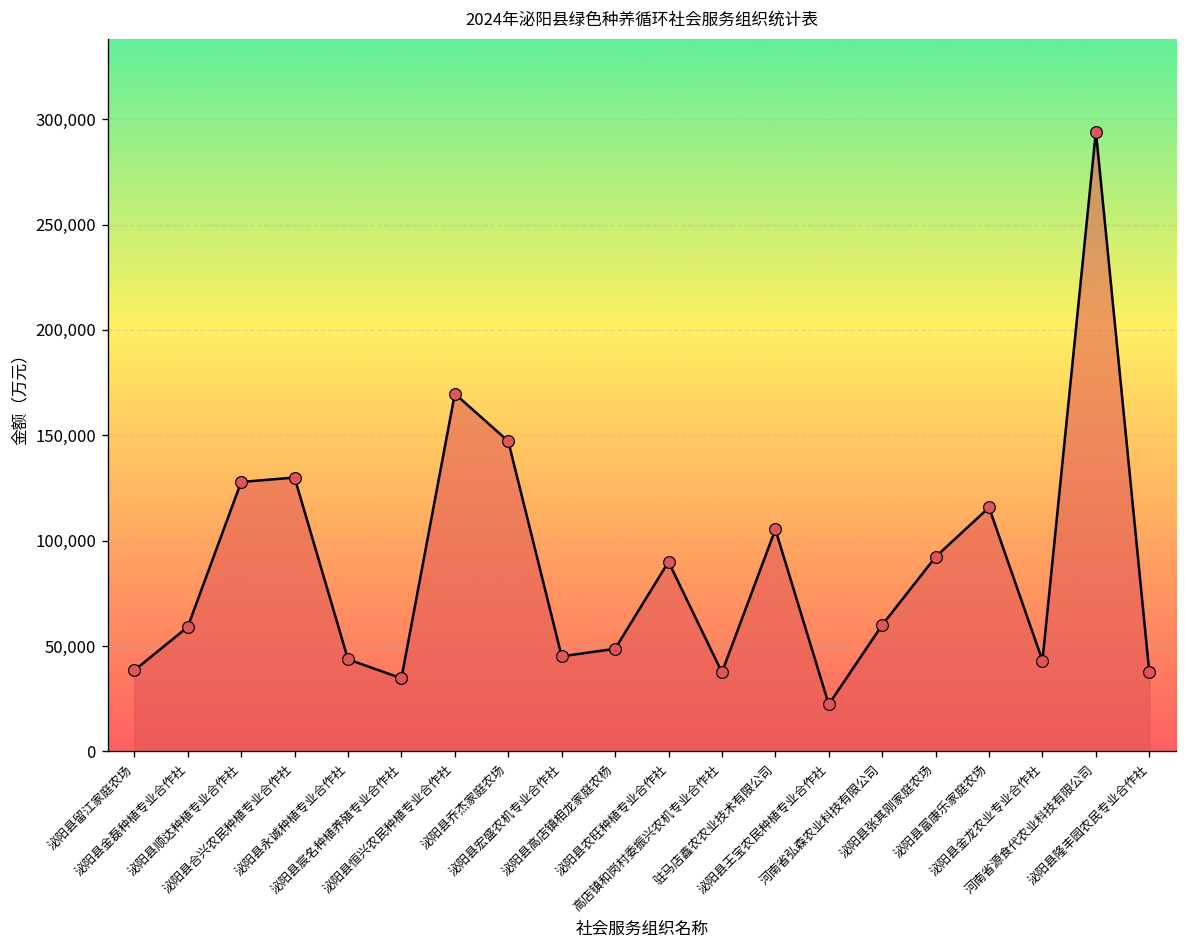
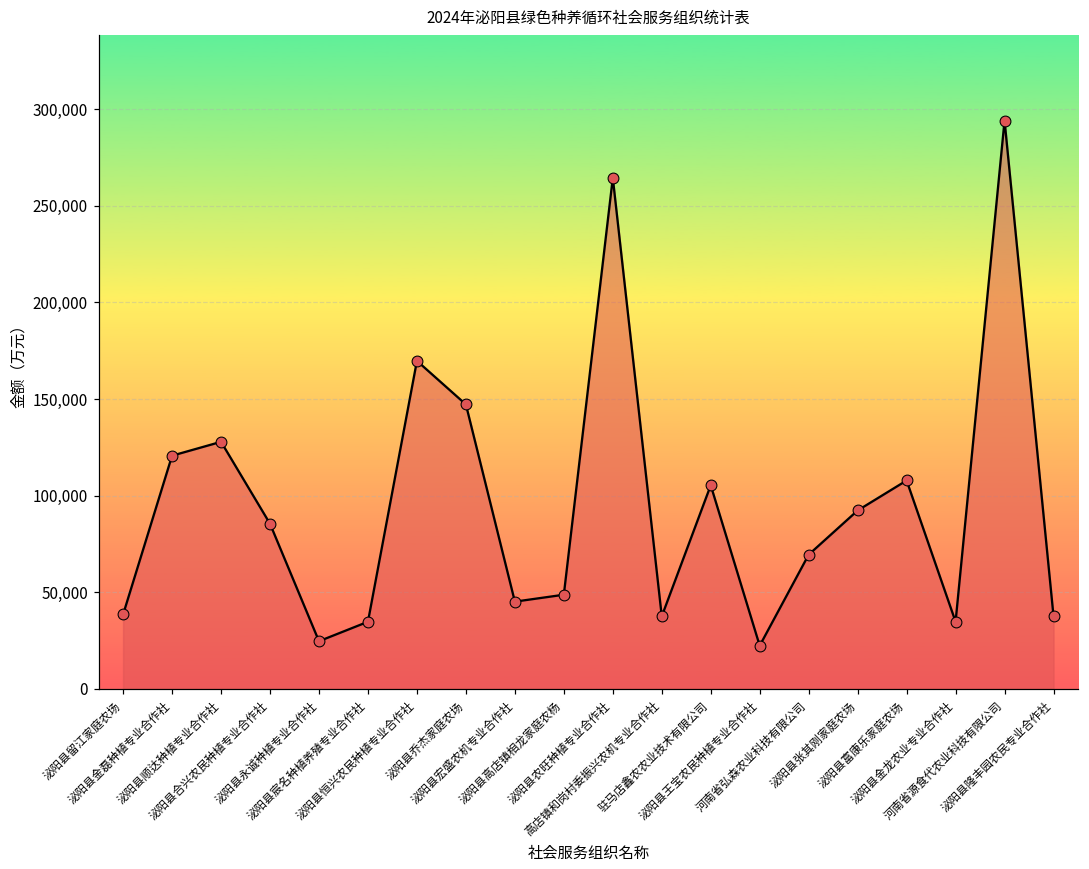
泌阳县金磊种植专业合作社: 59,000 -> 121,000
泌阳县合兴农民种植专业合作社: 130,000 -> 85,000
泌阳县永诚种植专业合作社: 44,000 -> 25,000
泌阳县农旺种植专业合作社: 90,000 -> 265,000
河南省弘森农业科技有限公司: 60,000 -> 69,000
泌阳县富康乐家庭农场: 116,000 -> 108,000
泌阳县金龙农业专业合作社: 43,000 -> 35,000
